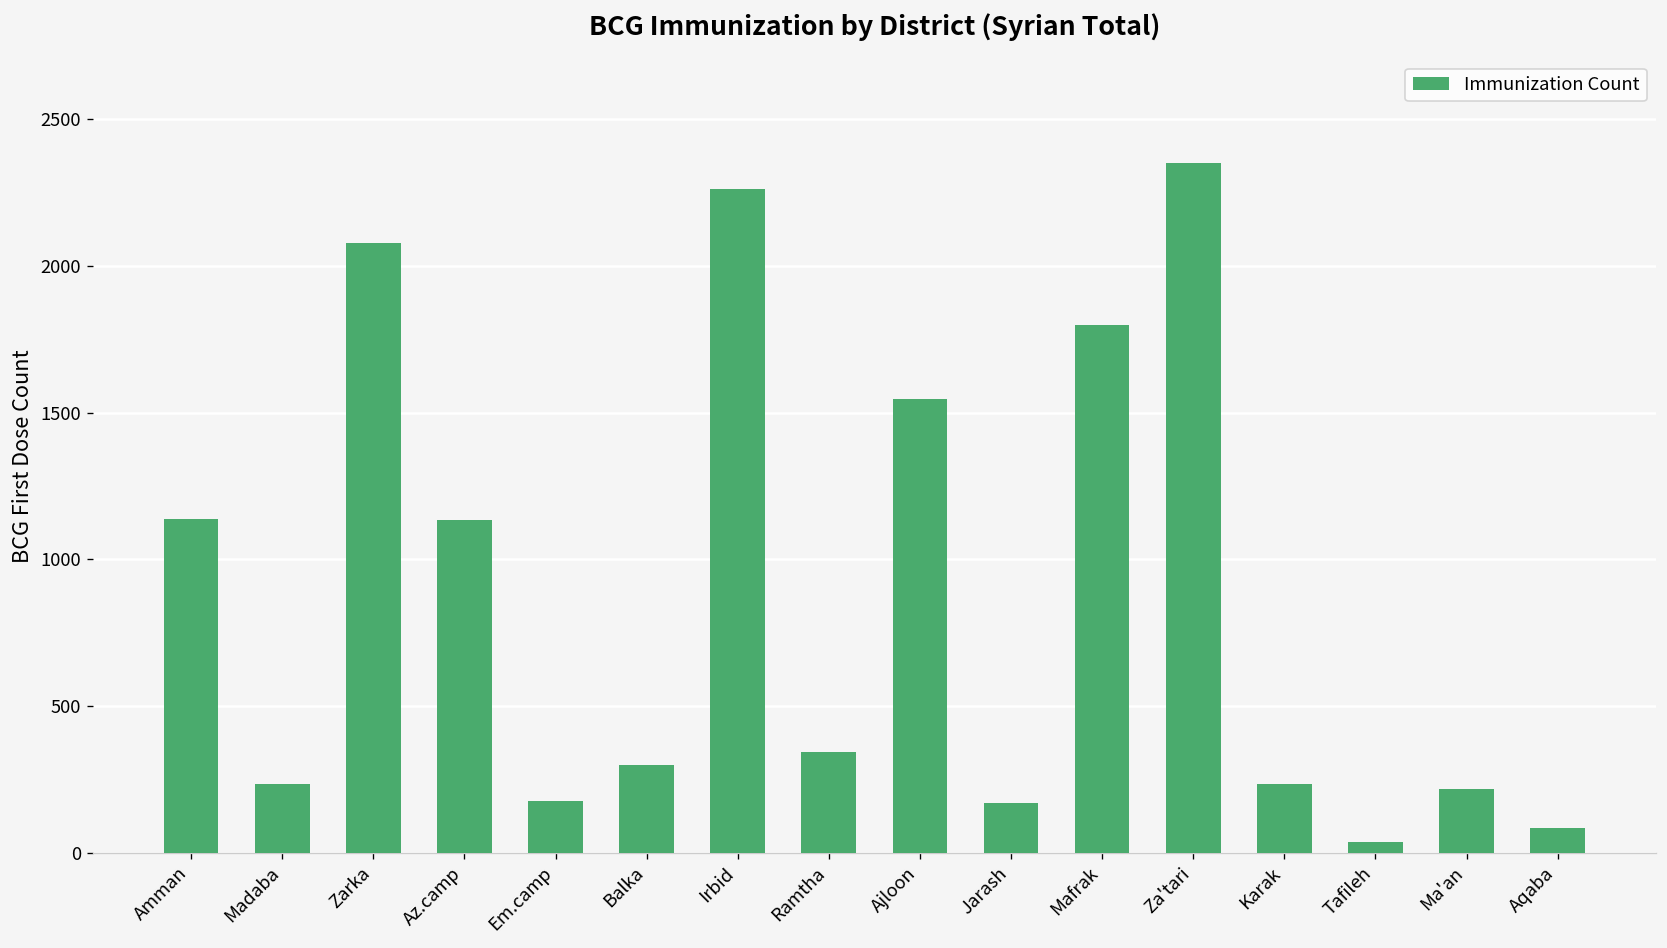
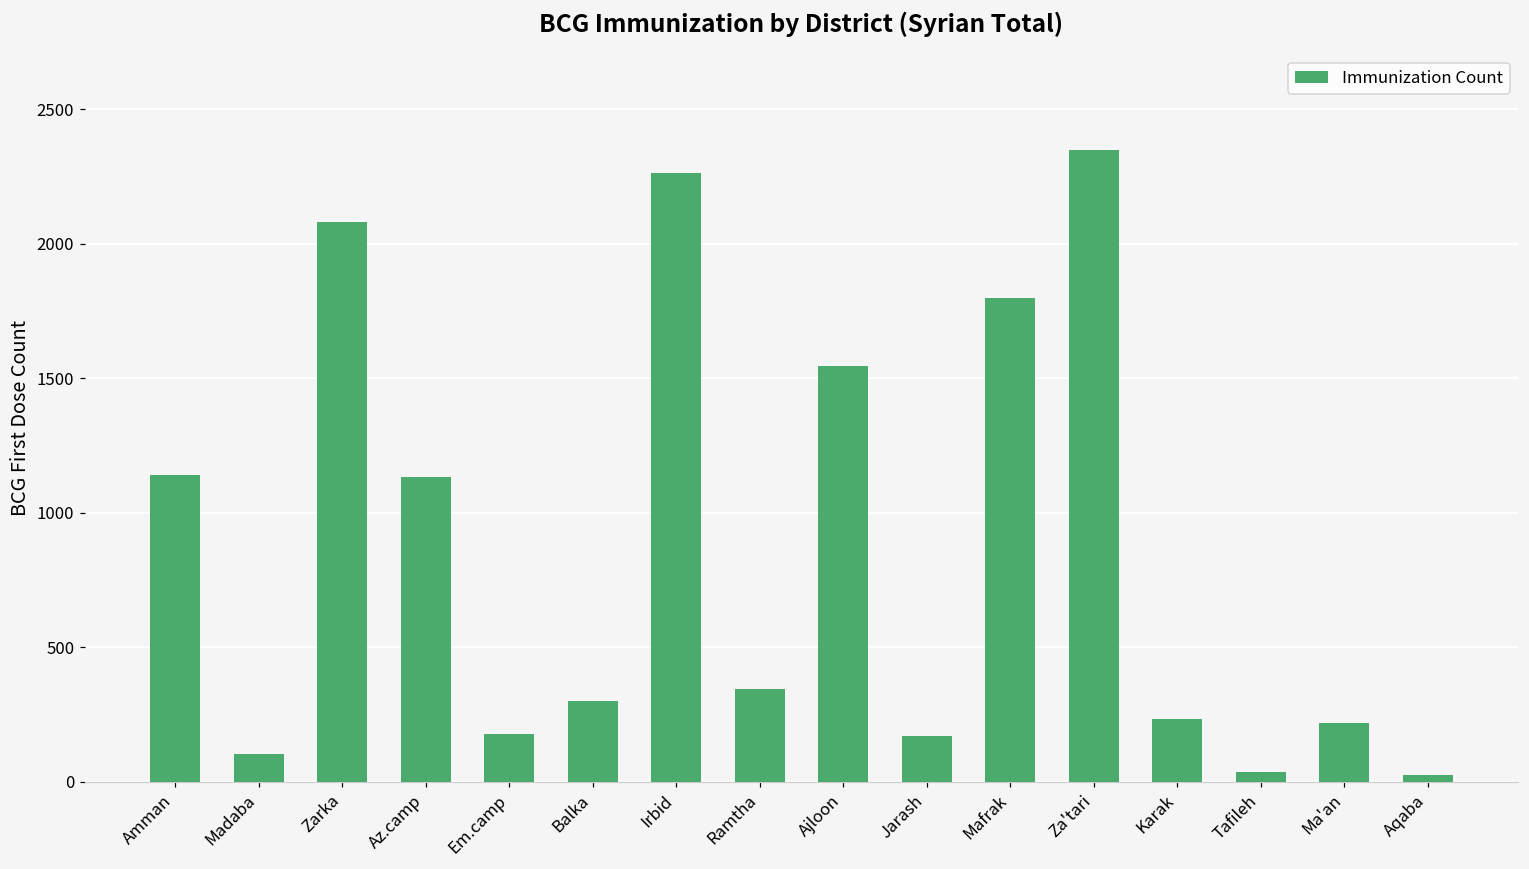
Madaba: 240 -> 100
Aqaba: 90 -> 30
